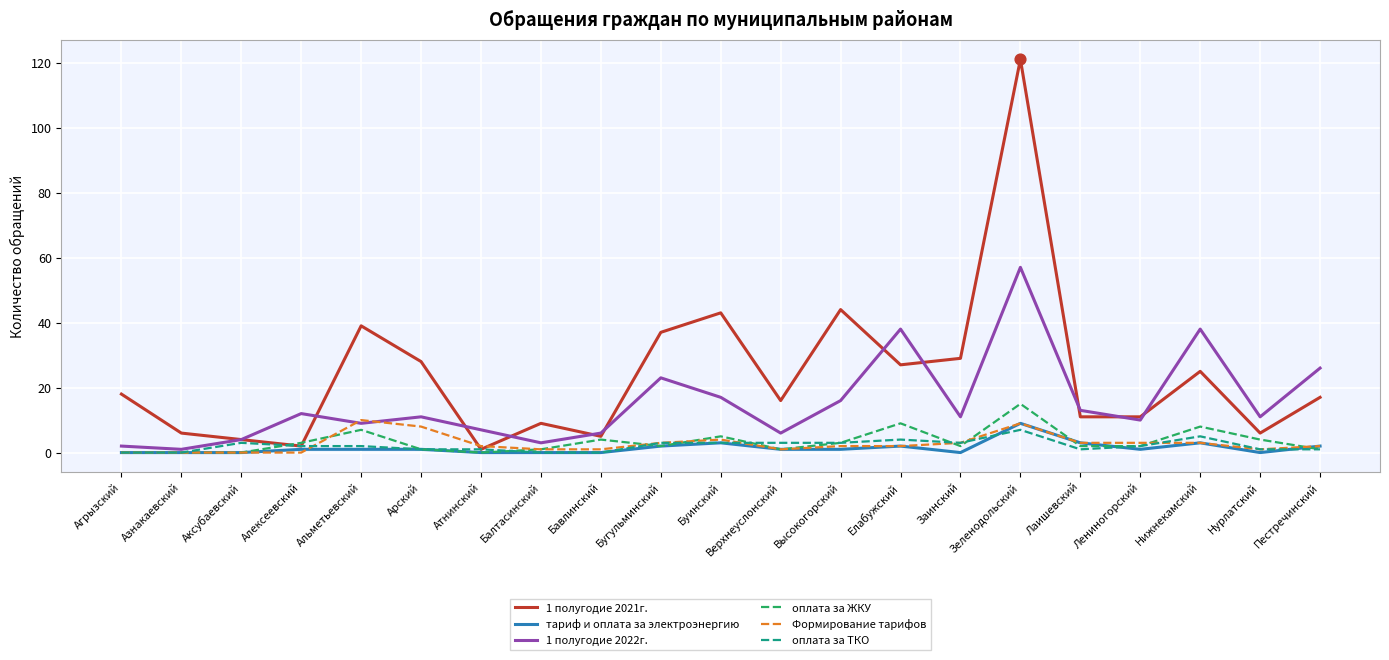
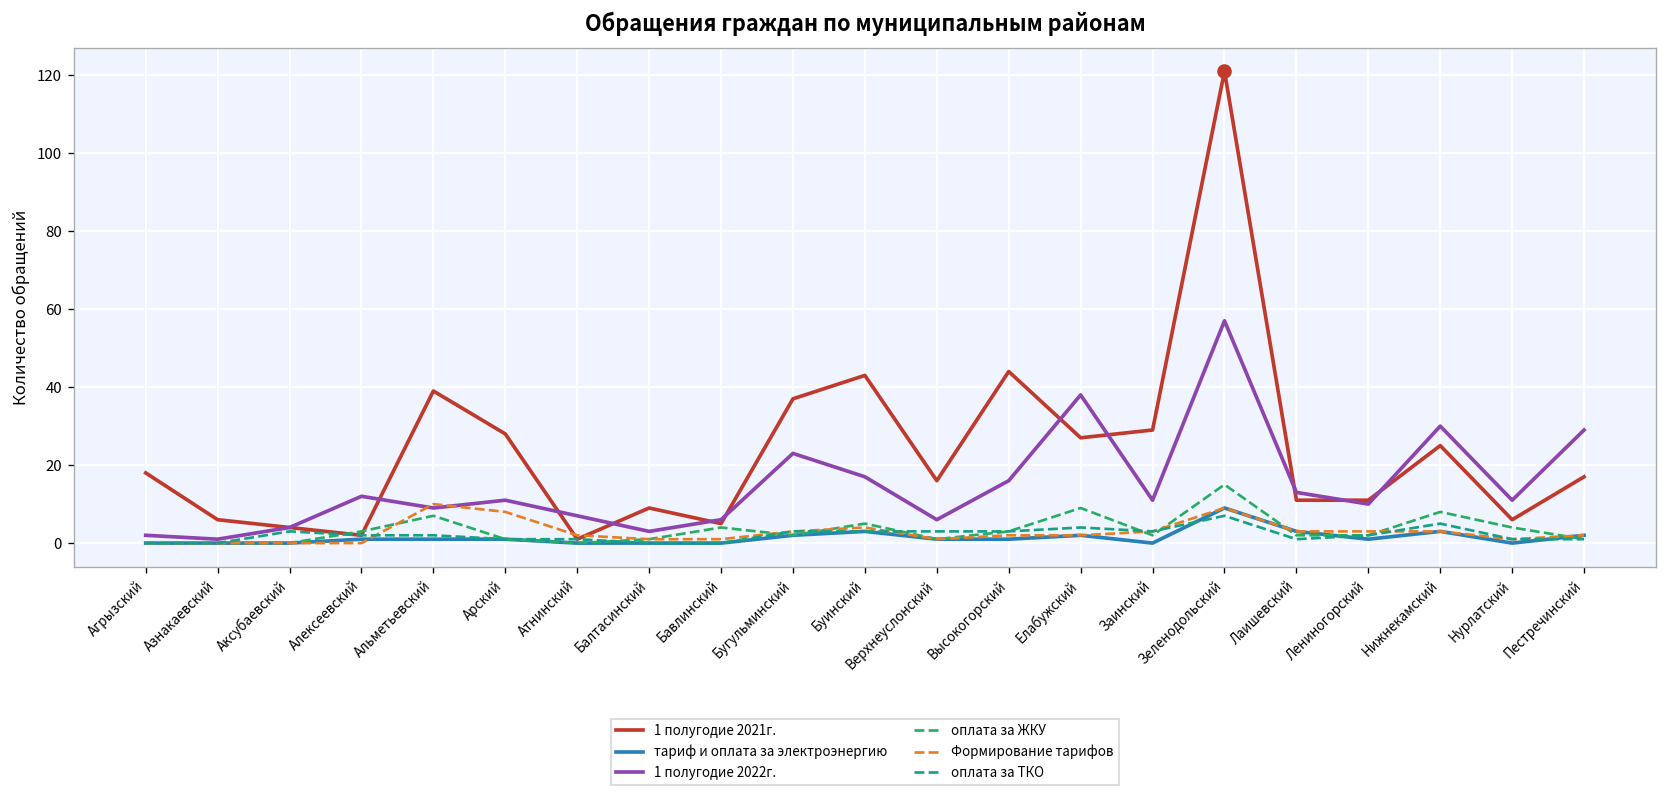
1 полугодие 2022г., Нижнекамский: 38 -> 30
1 полугодие 2022г., Пестречинский: 26 -> 29
